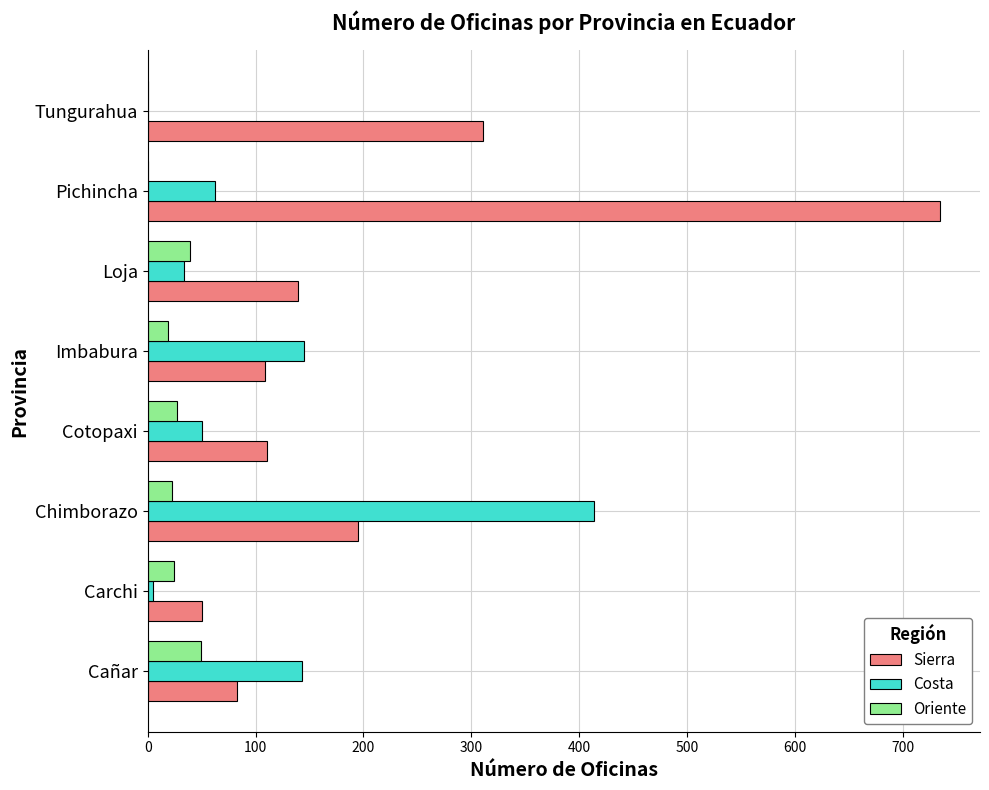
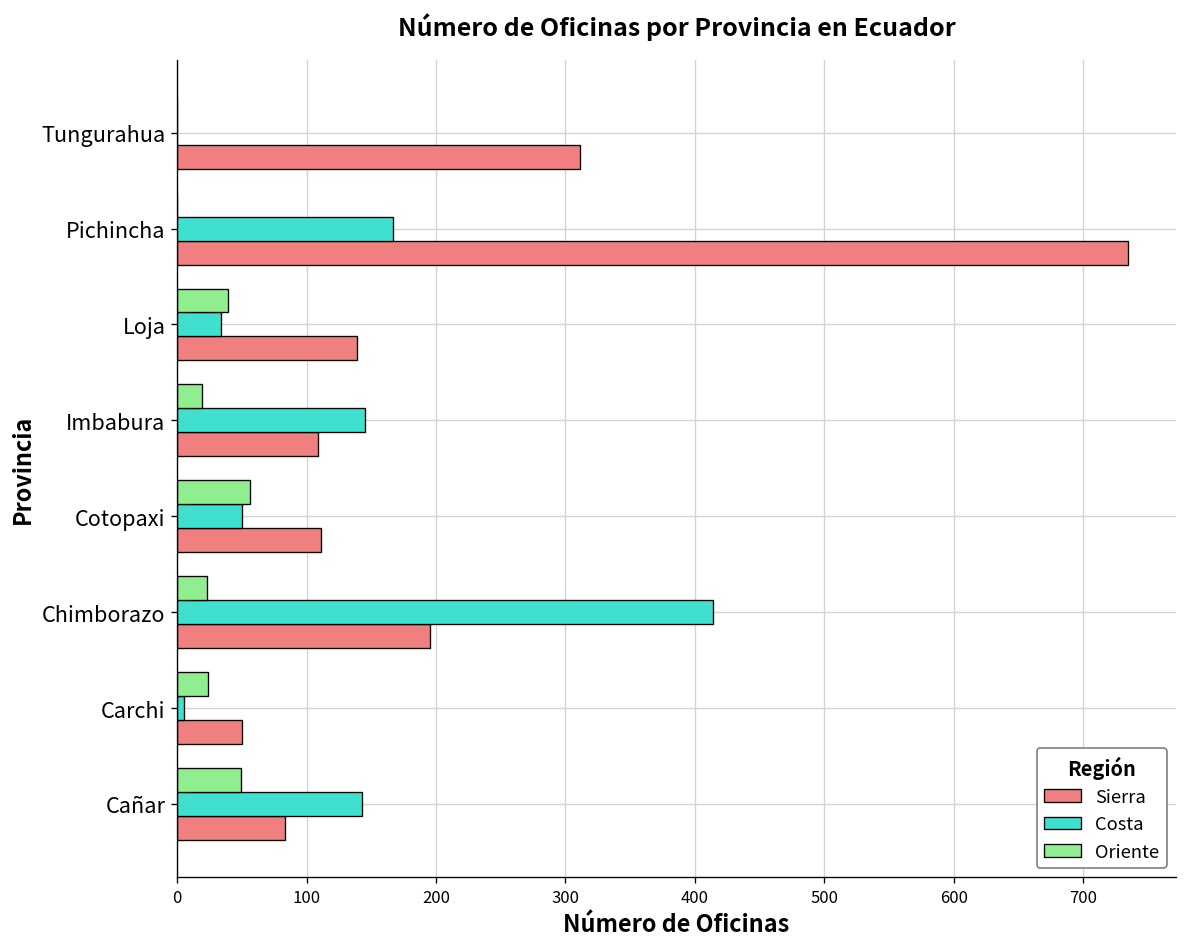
Costa, Pichincha: 62 -> 167
Oriente, Cotopaxi: 27 -> 56
